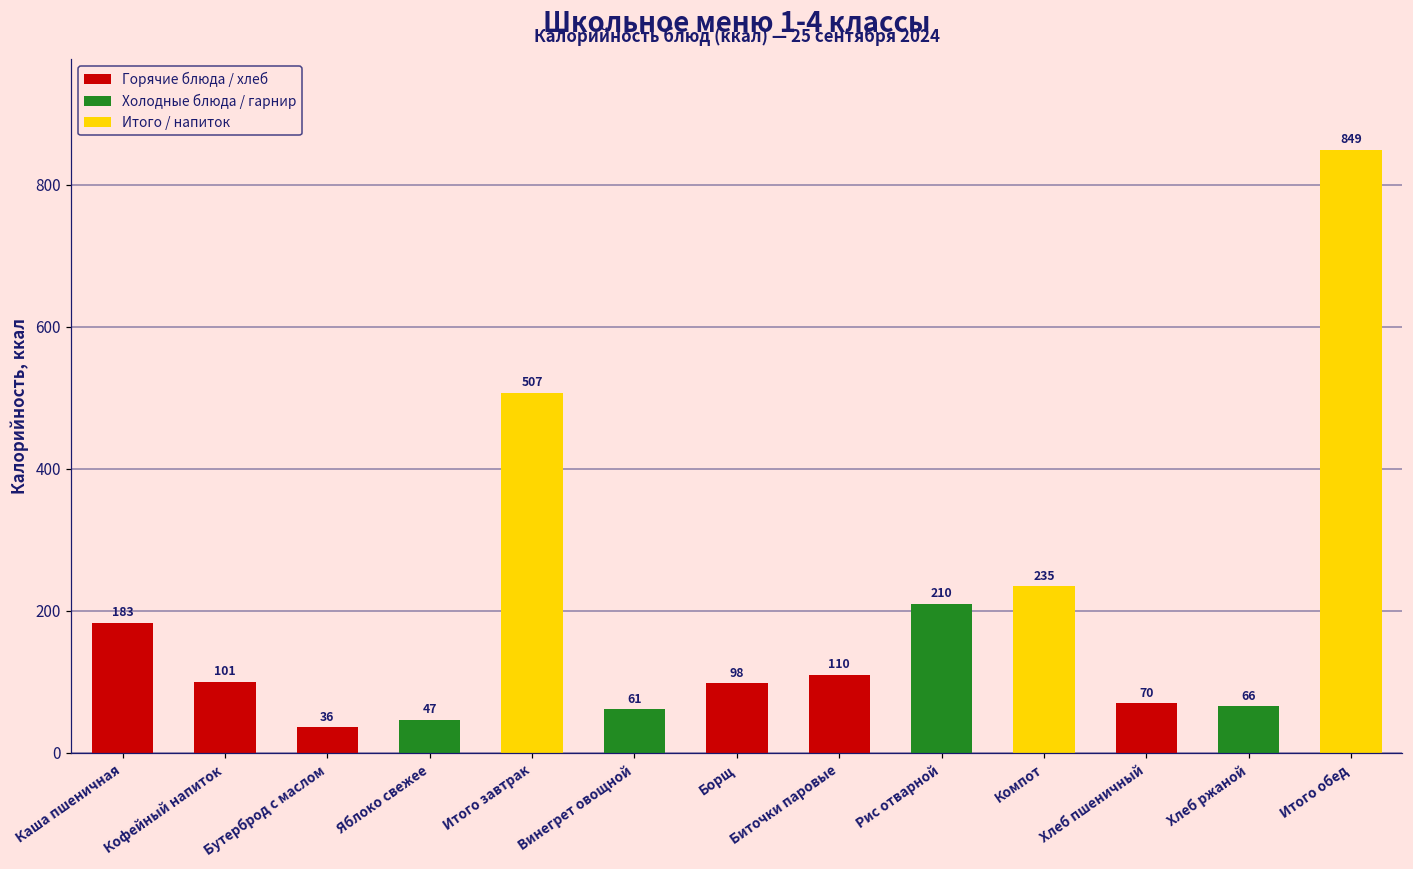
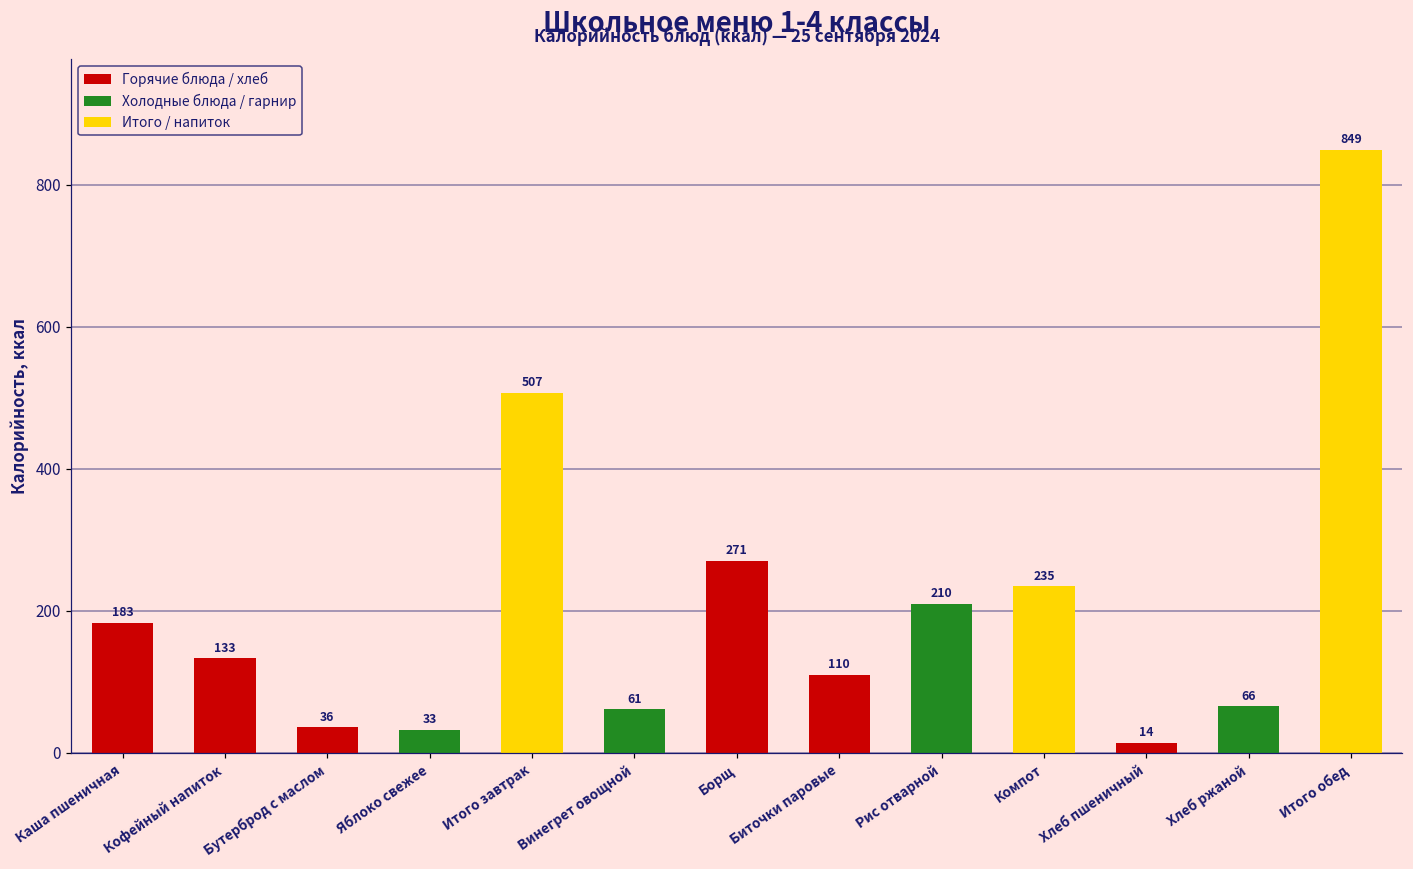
Кофейный напиток: 101 -> 133
Яблоко свежее: 47 -> 33
Борщ: 98 -> 271
Хлеб пшеничный: 70 -> 14
